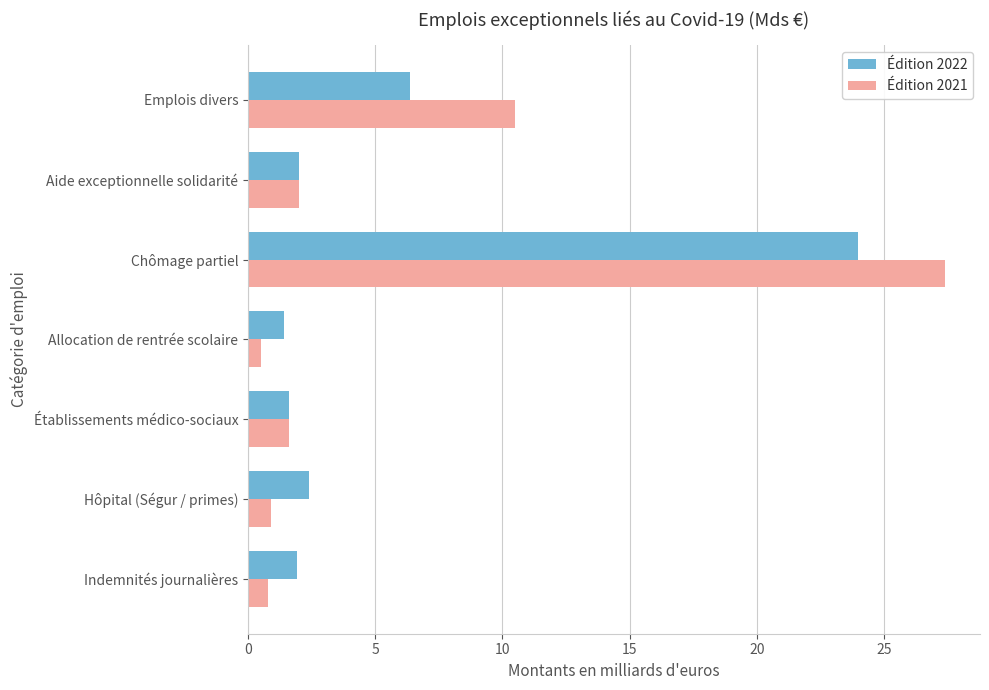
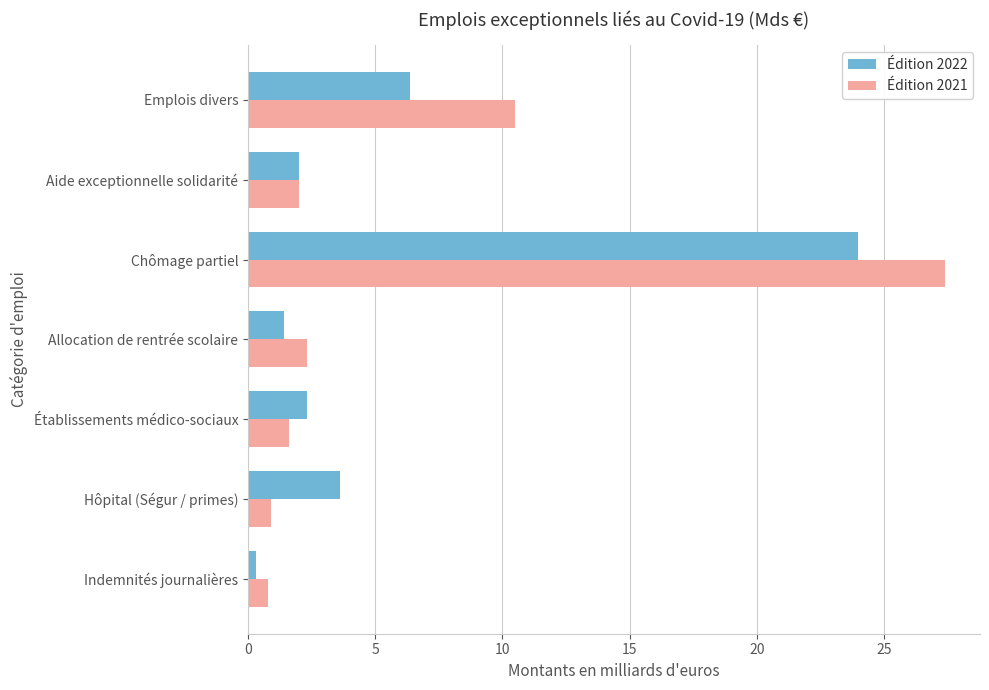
Édition 2021, Allocation de rentrée scolaire: 0.5 -> 2.3
Édition 2022, Établissements médico-sociaux: 1.6 -> 2.3
Édition 2022, Hôpital (Ségur / primes): 2.4 -> 3.6
Édition 2022, Indemnités journalières: 1.9 -> 0.3
